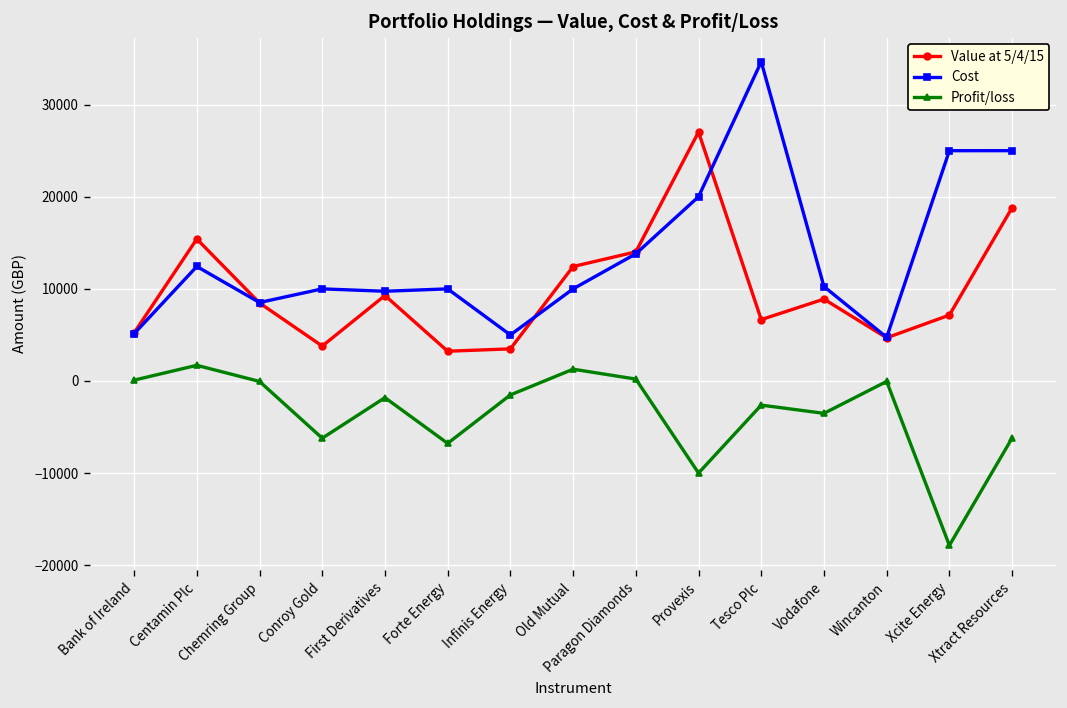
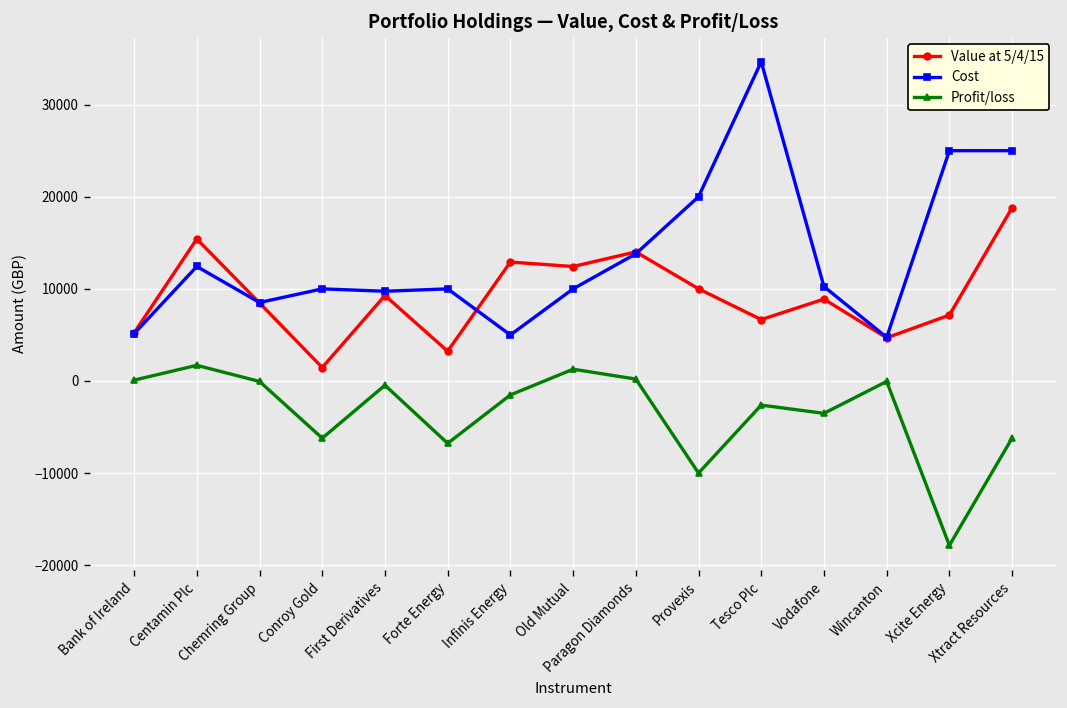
Value at 5/4/15, Conroy Gold: 4000 -> 1000
Profit/loss, First Derivatives: -2000 -> 0
Value at 5/4/15, Infinis Energy: 3000 -> 13000
Value at 5/4/15, Provexis: 27000 -> 10000
